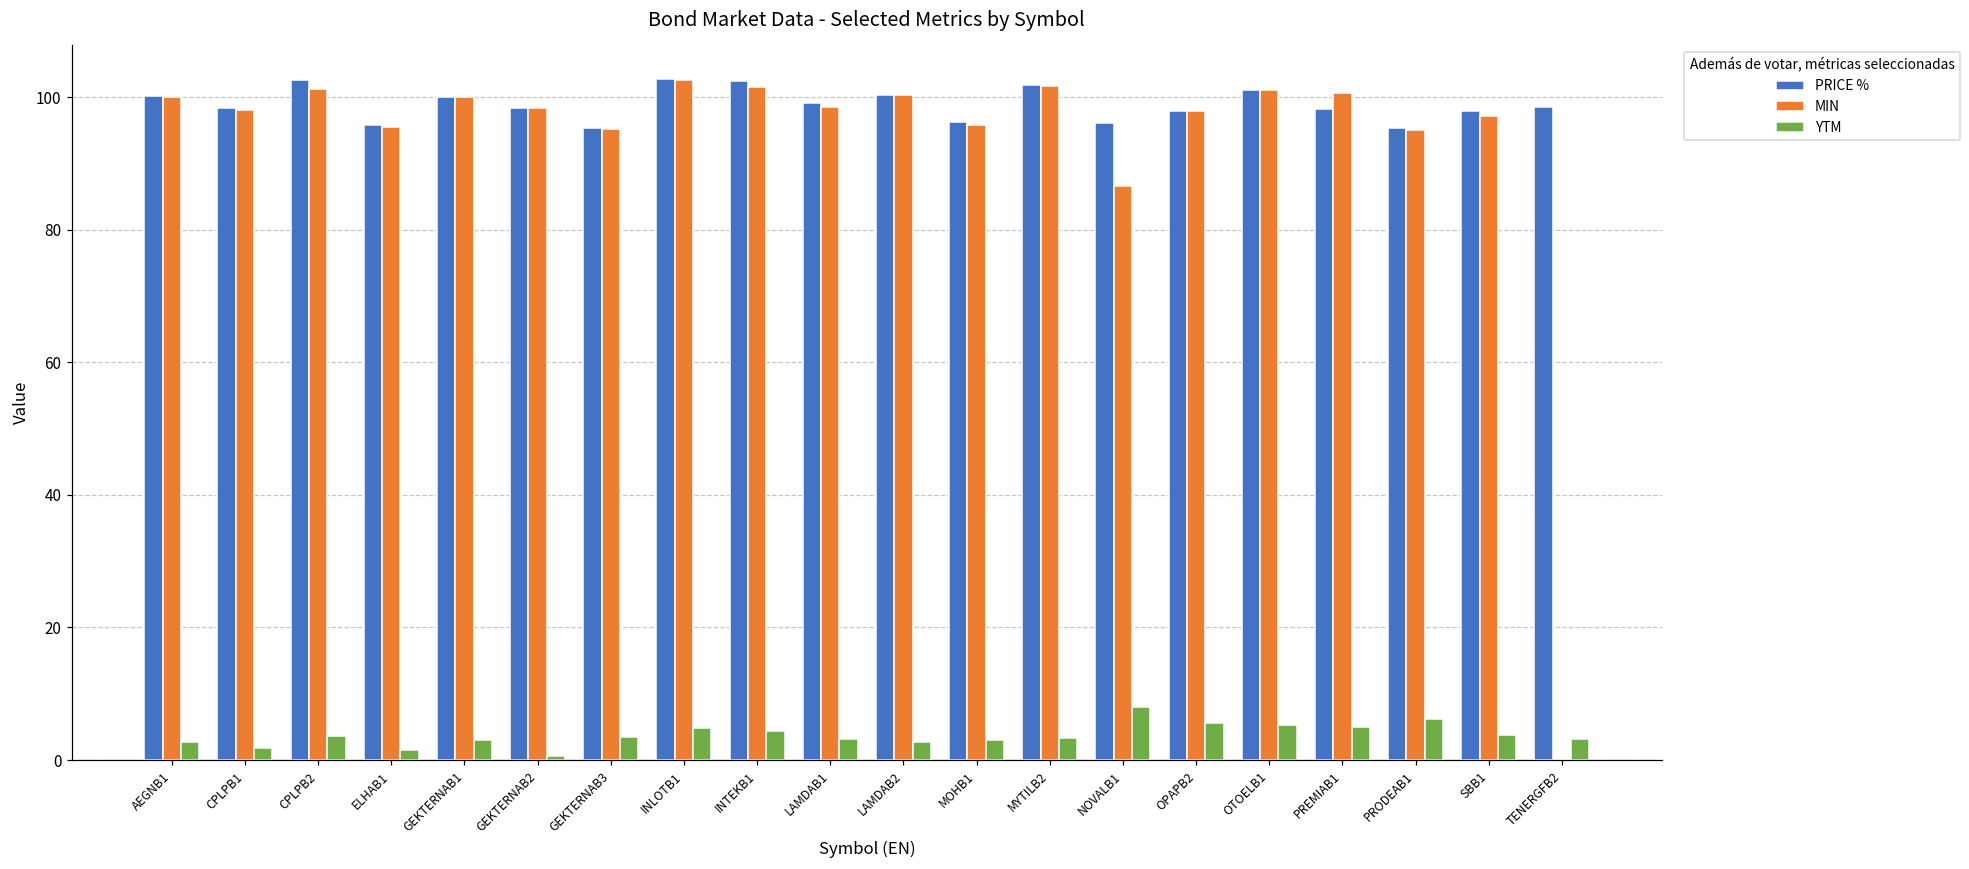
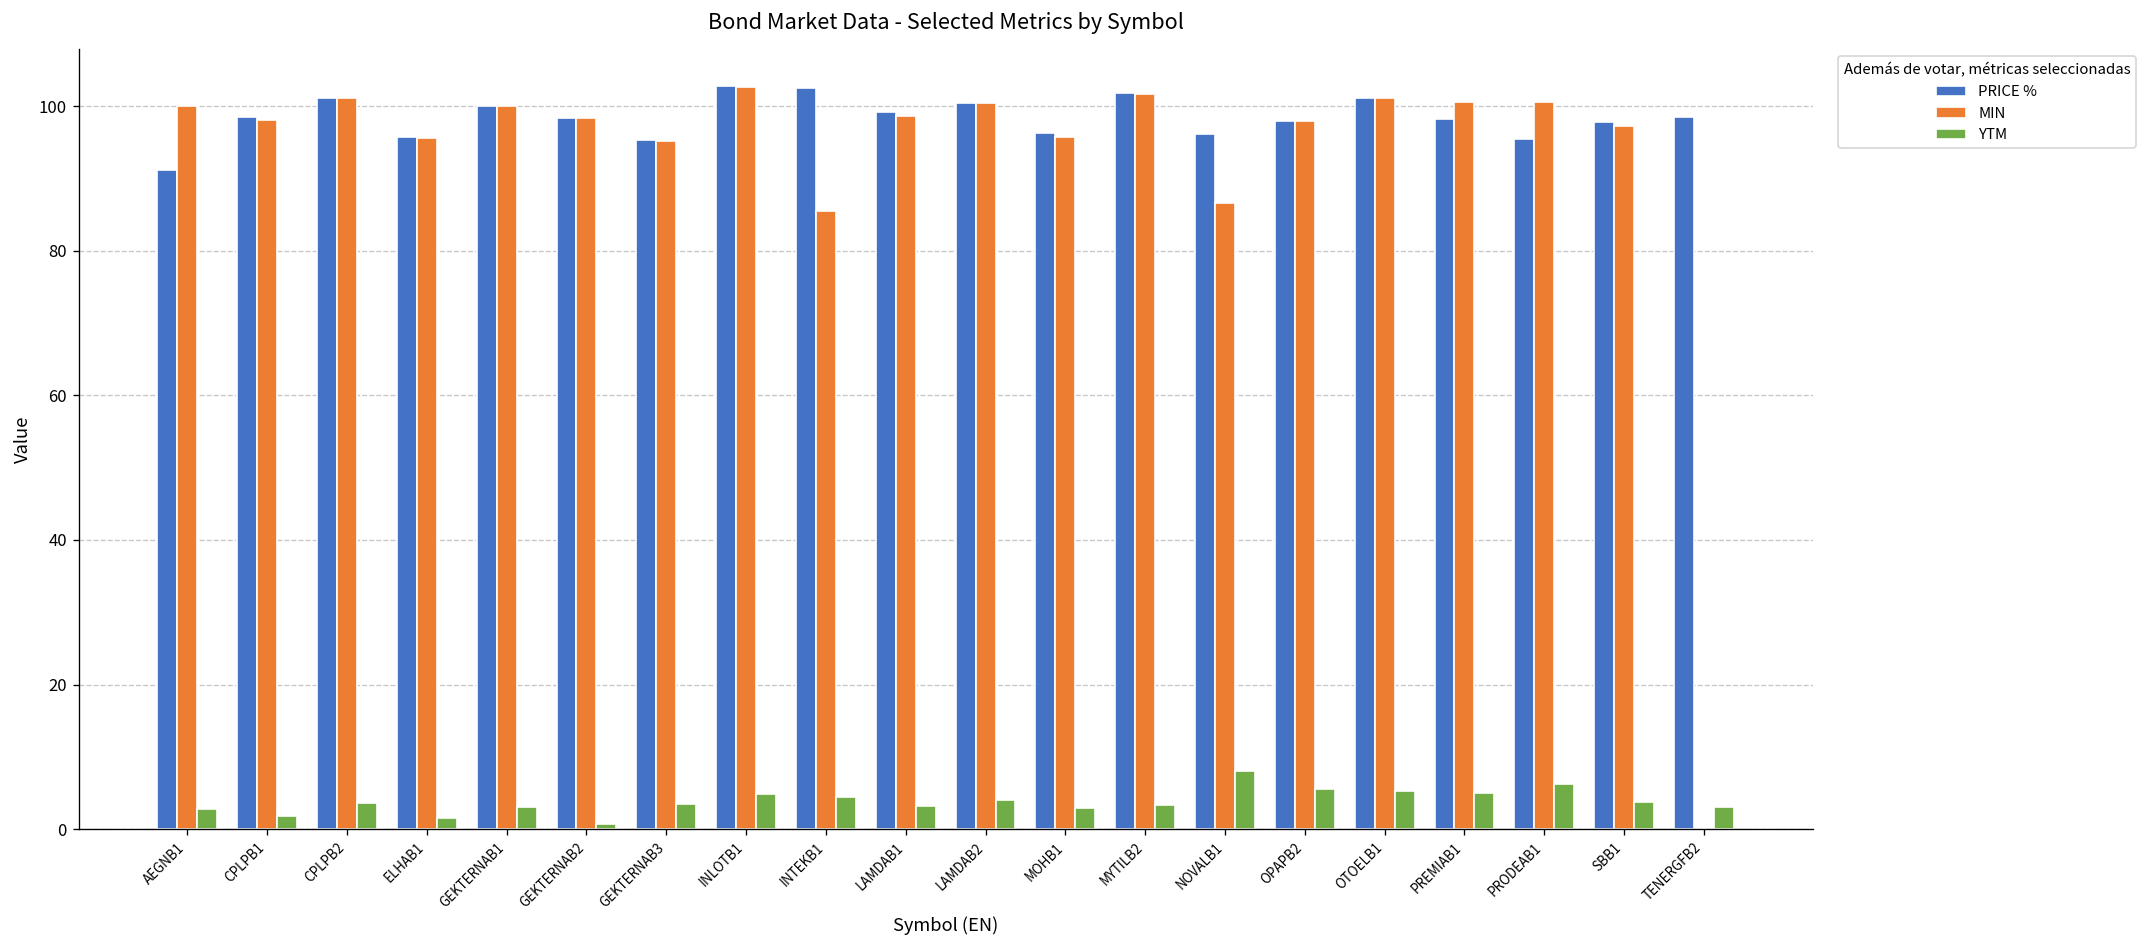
PRICE %, AEGNB1: 100 -> 91
PRICE %, CPLPB2: 103 -> 101
MIN, INTEKB1: 102 -> 85
YTM, LAMDAB2: 3 -> 4
MIN, PRODEAB1: 95 -> 101
